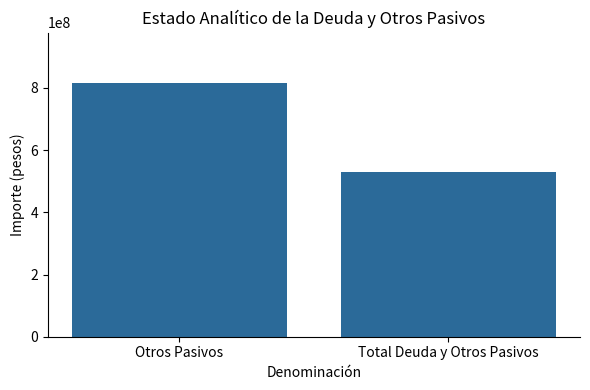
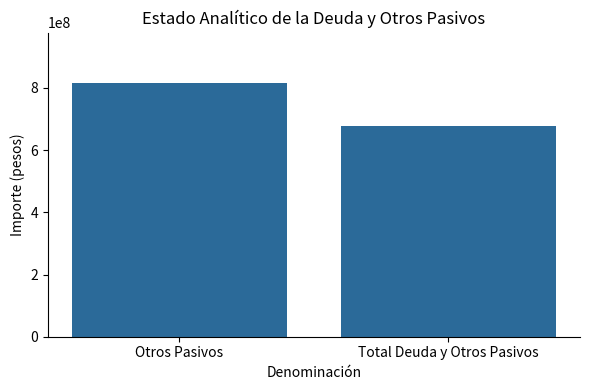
Total Deuda y Otros Pasivos: 530000000 -> 680000000
